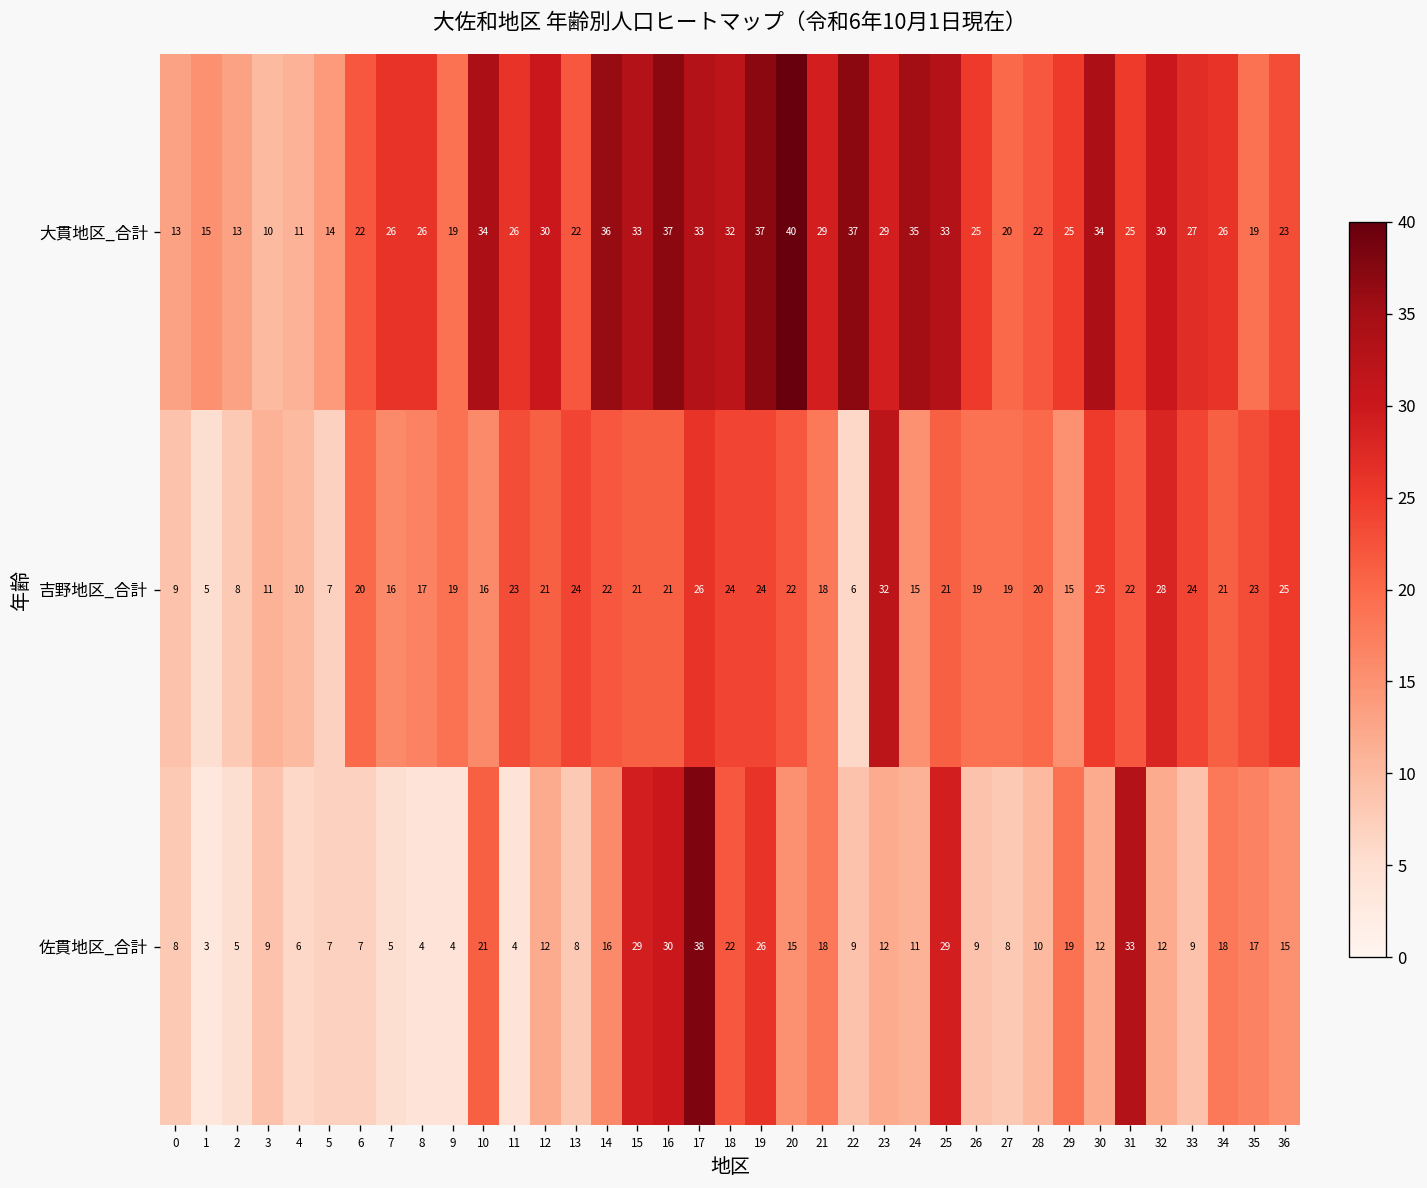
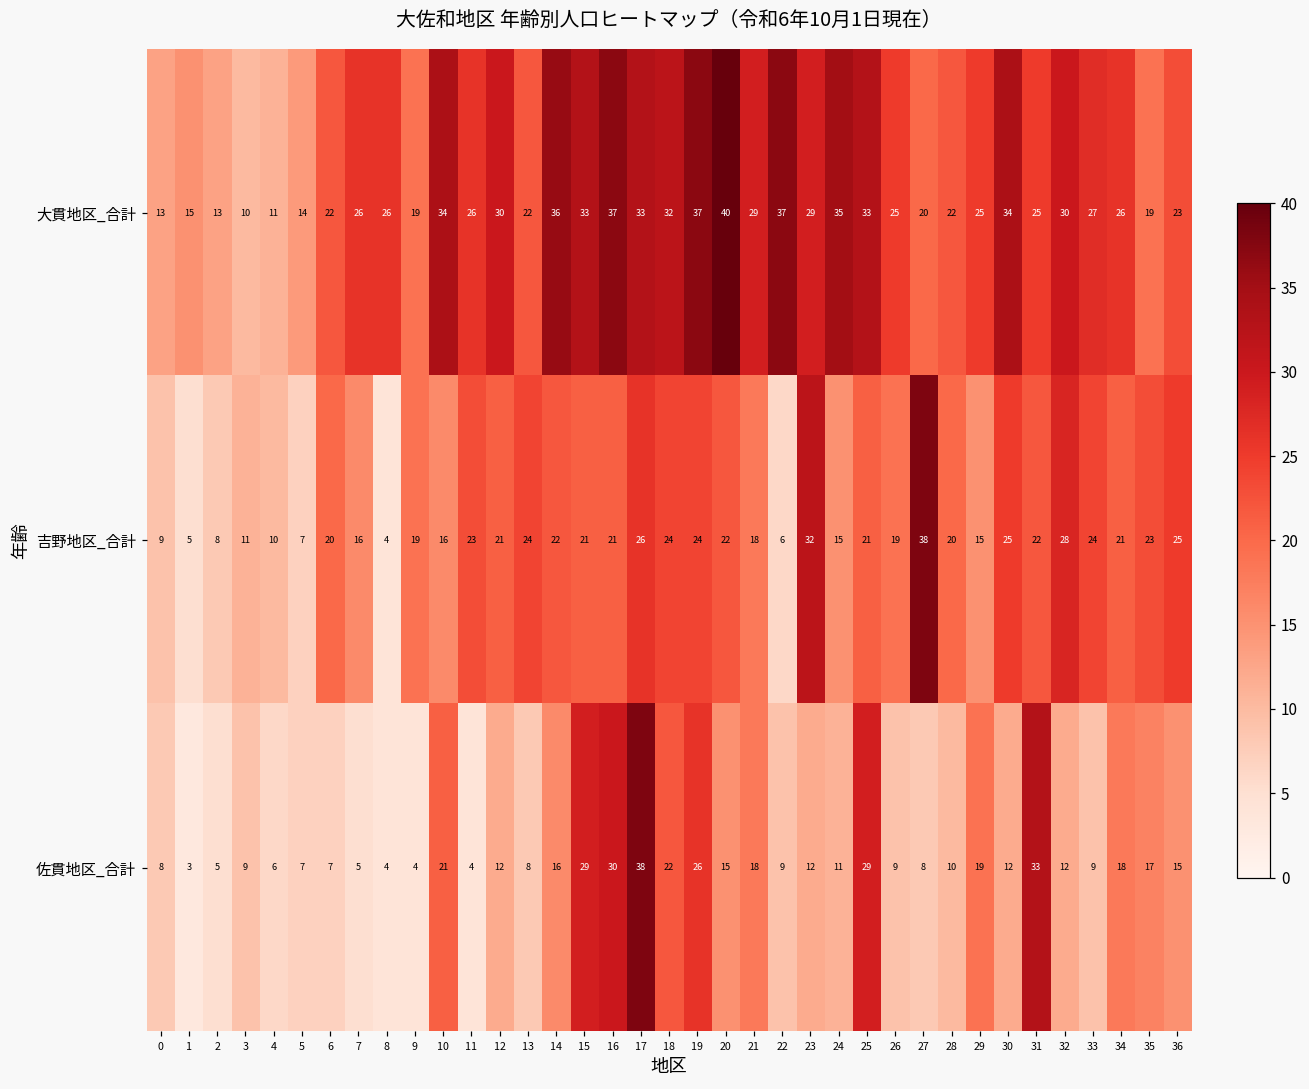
吉野地区_合計, 8: 17 -> 4
吉野地区_合計, 27: 19 -> 38
